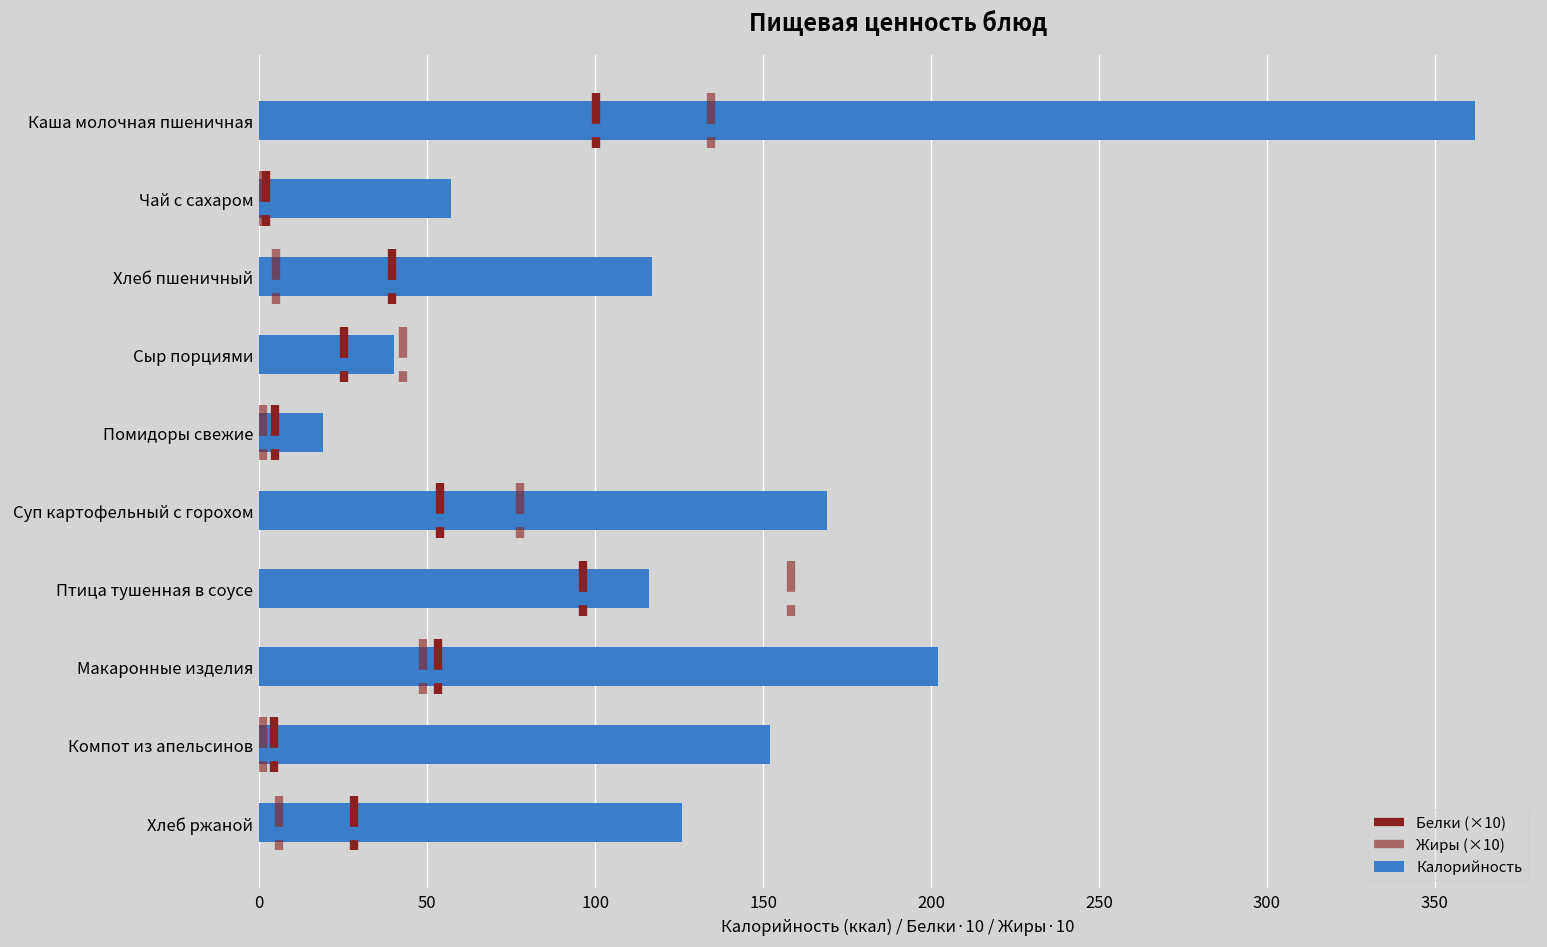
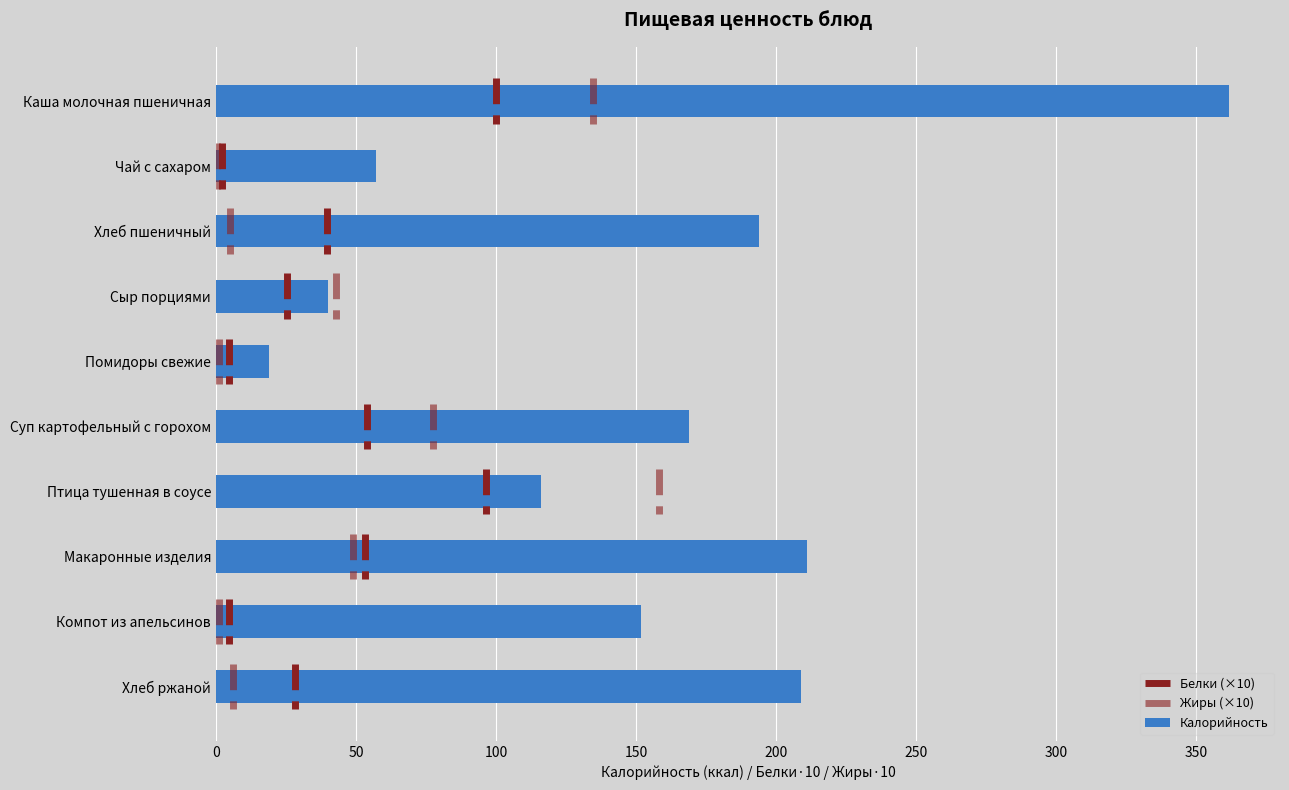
Калорийность, Хлеб пшеничный: 117 -> 194
Калорийность, Макаронные изделия: 202 -> 211
Калорийность, Хлеб ржаной: 126 -> 209
